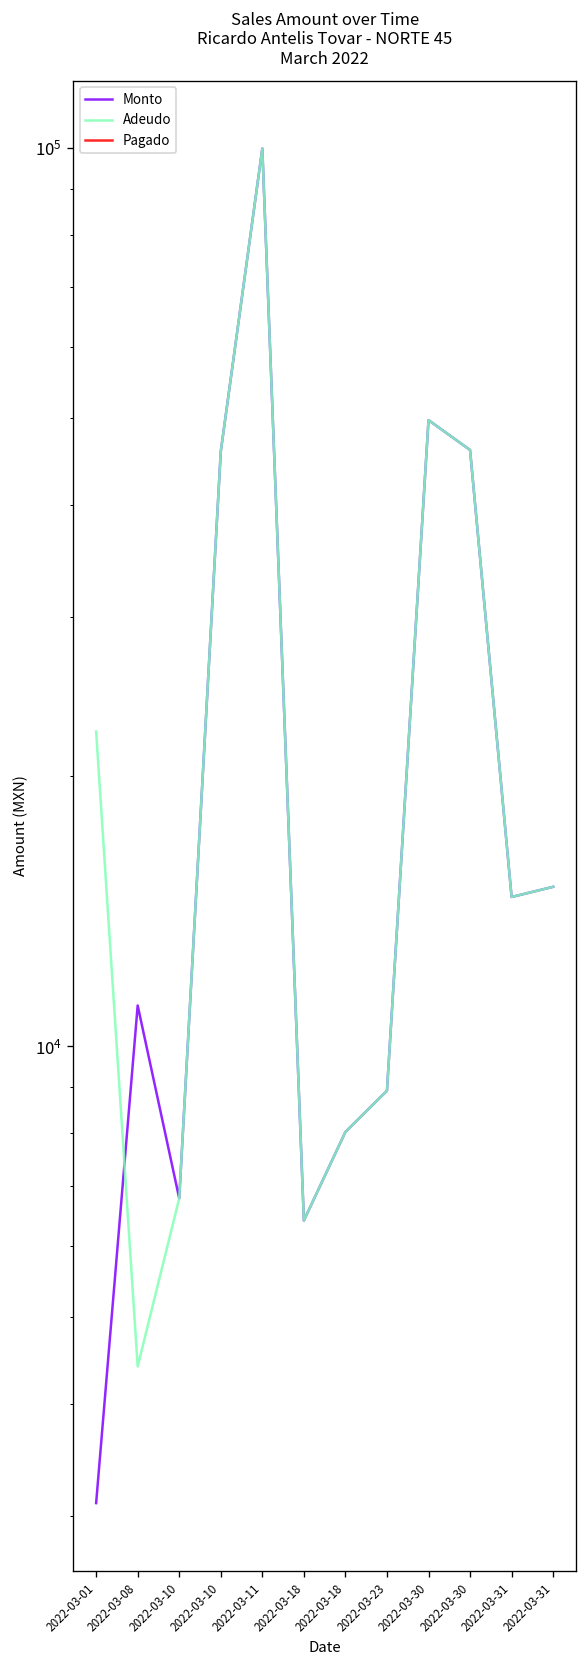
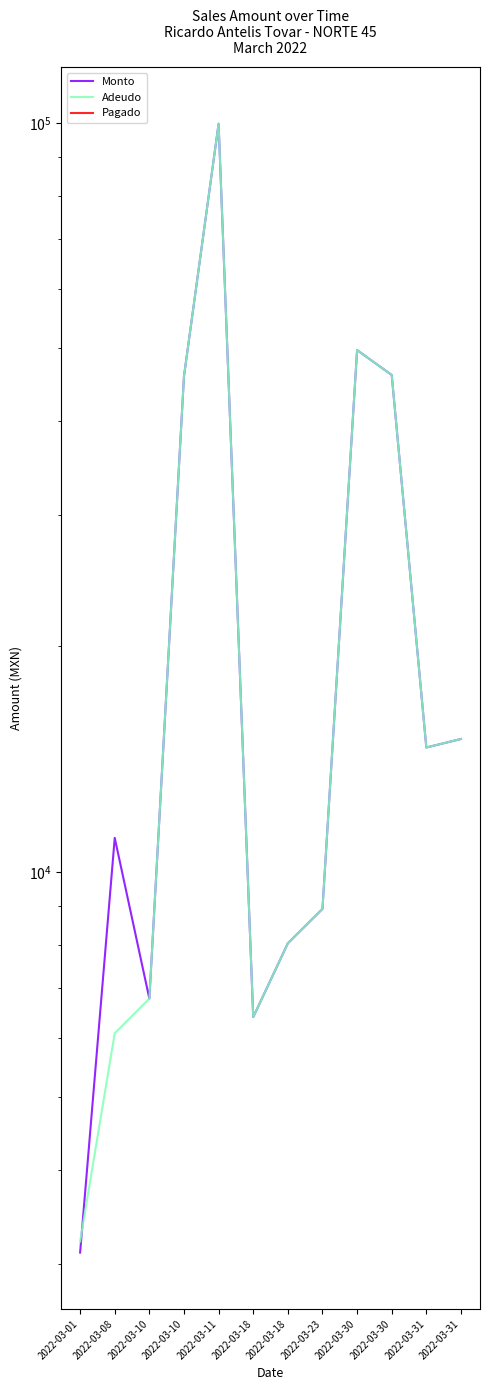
Adeudo, 2022-03-01: 22400 -> 3210
Adeudo, 2022-03-08: 4400 -> 6100
